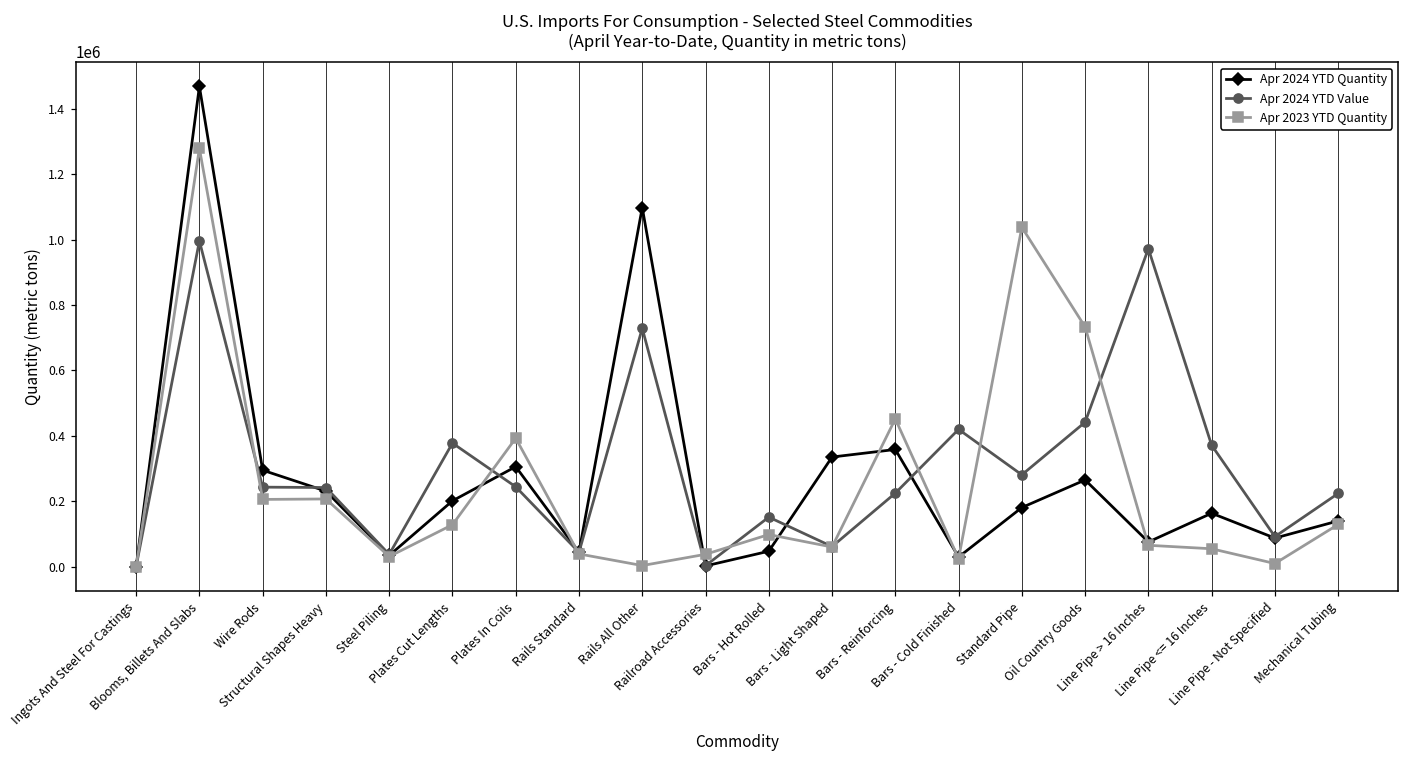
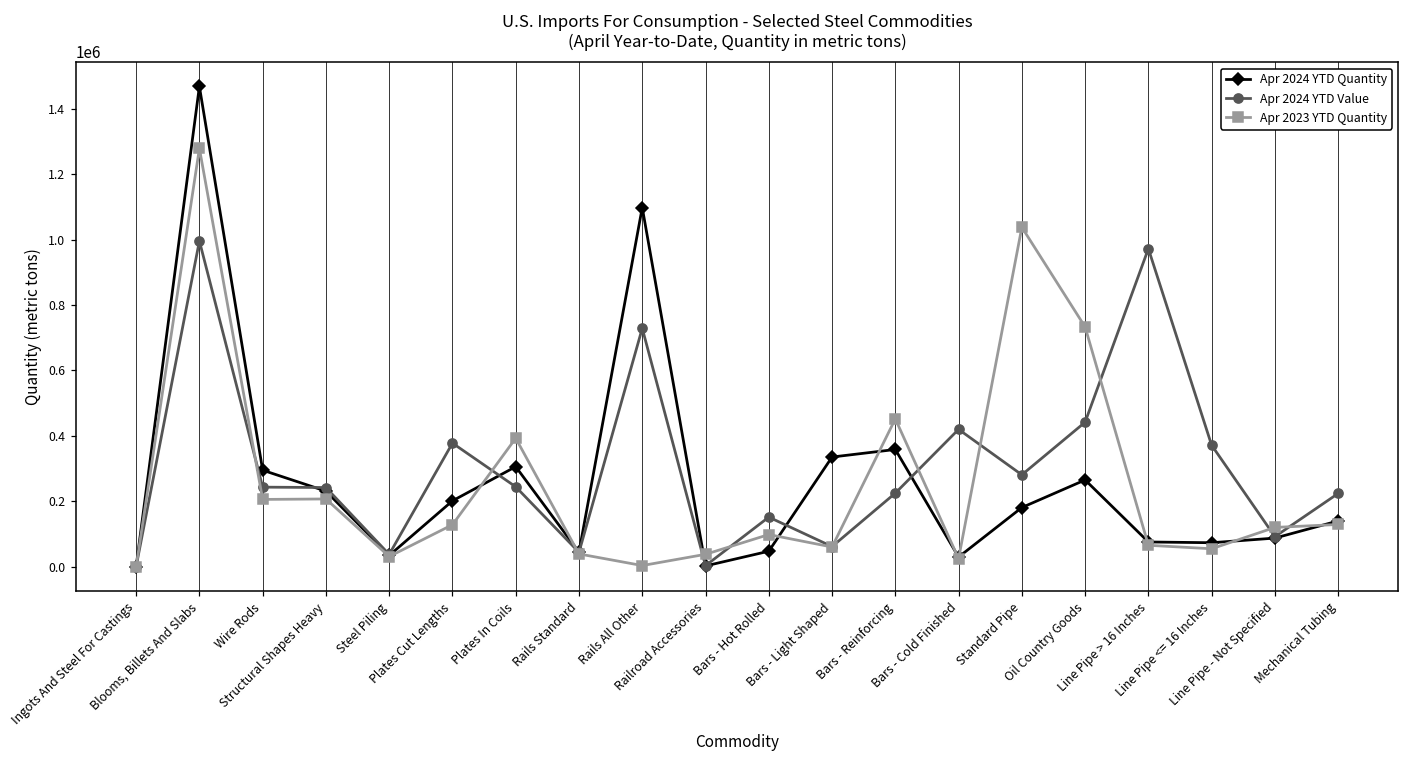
Apr 2024 YTD Quantity, Line Pipe <= 16 Inches: 160000 -> 70000
Apr 2023 YTD Quantity, Line Pipe - Not Specified: 10000 -> 120000
